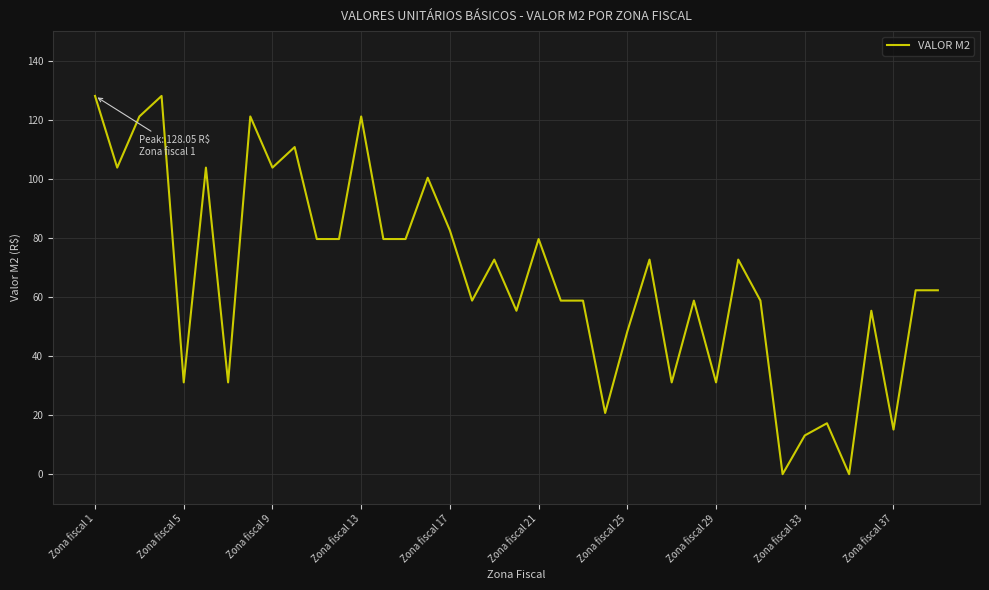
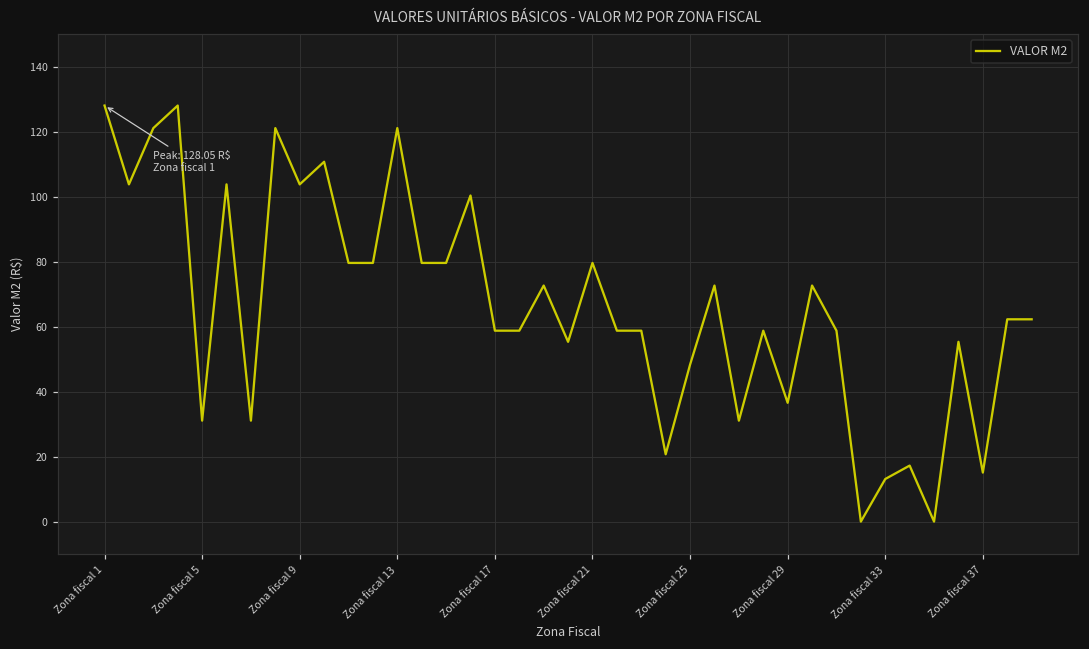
Zona fiscal 17: 83 -> 59
Zona fiscal 29: 31 -> 37
